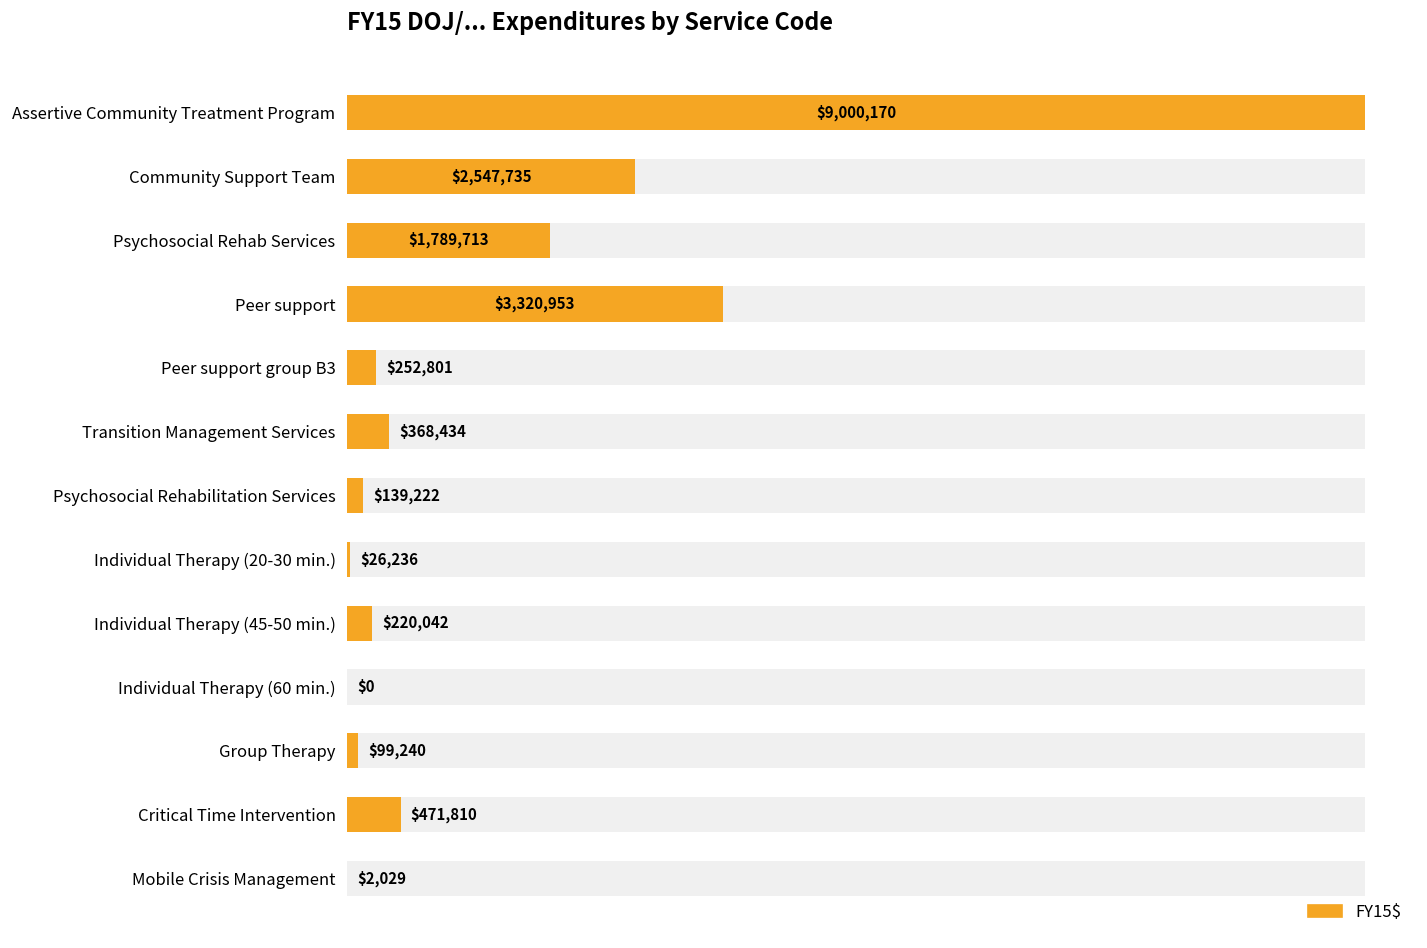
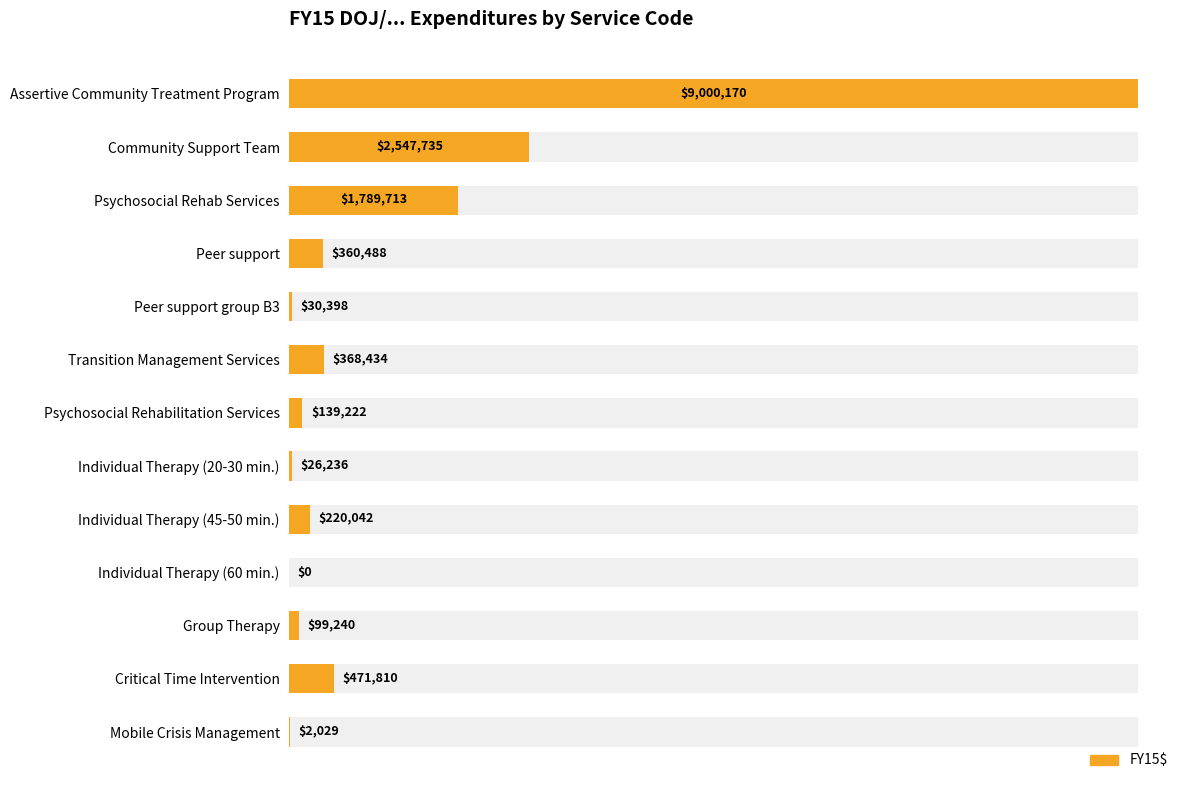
FY15$, Peer support: $3,320,953 -> $360,488
FY15$, Peer support group B3: $252,801 -> $30,398
